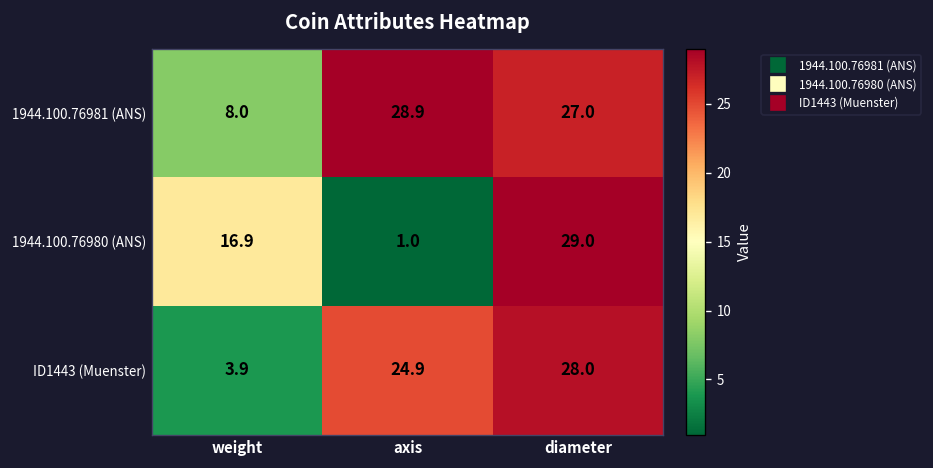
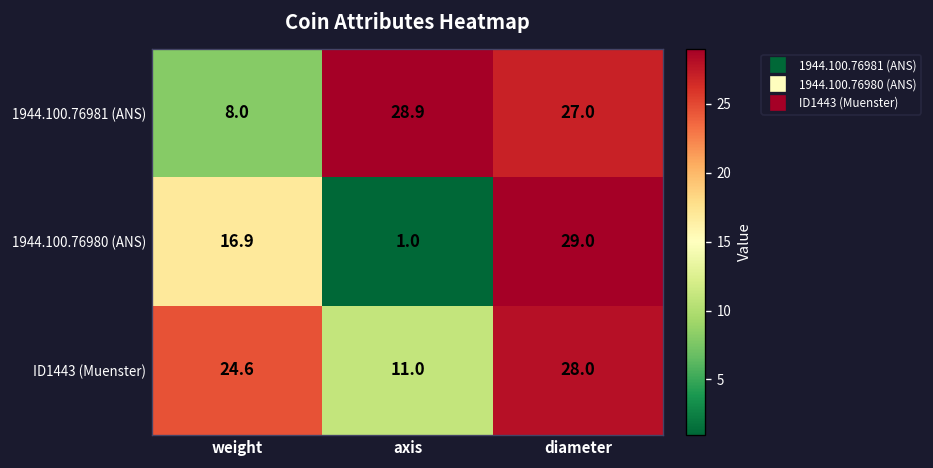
ID1443 (Muenster), weight: 3.9 -> 24.6
ID1443 (Muenster), axis: 24.9 -> 11.0
